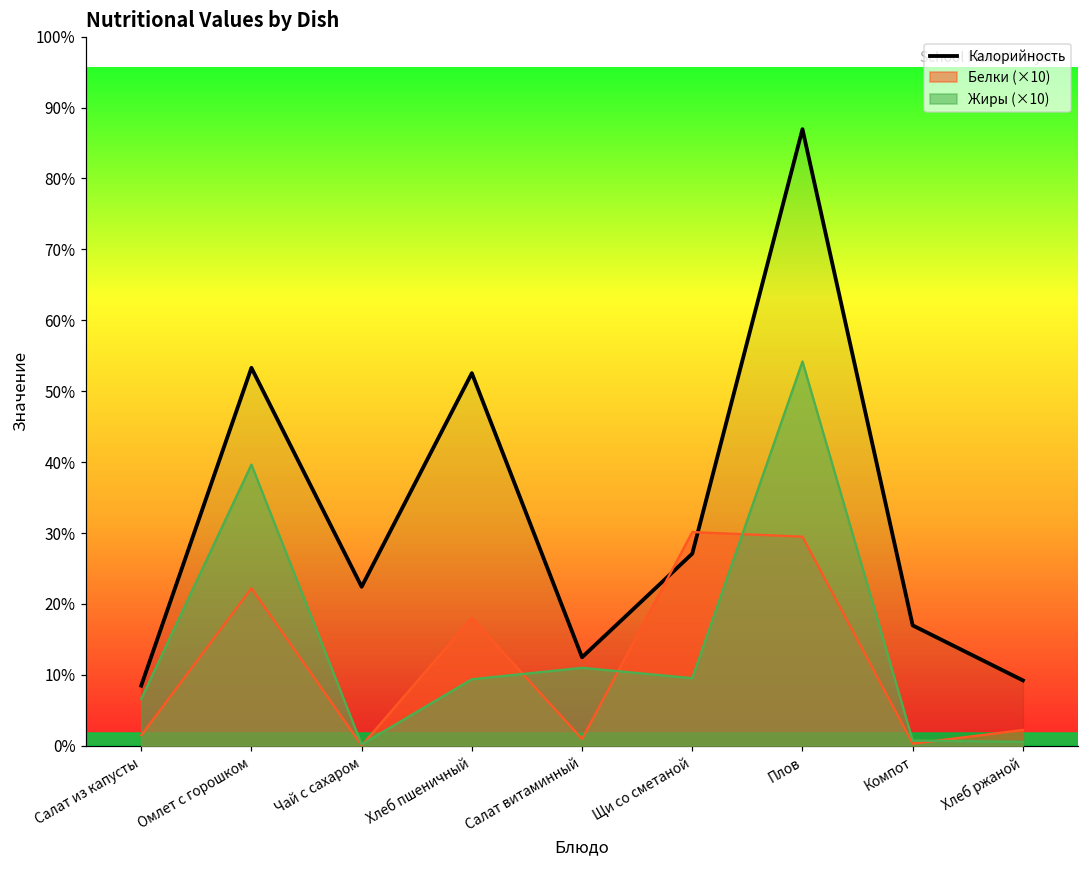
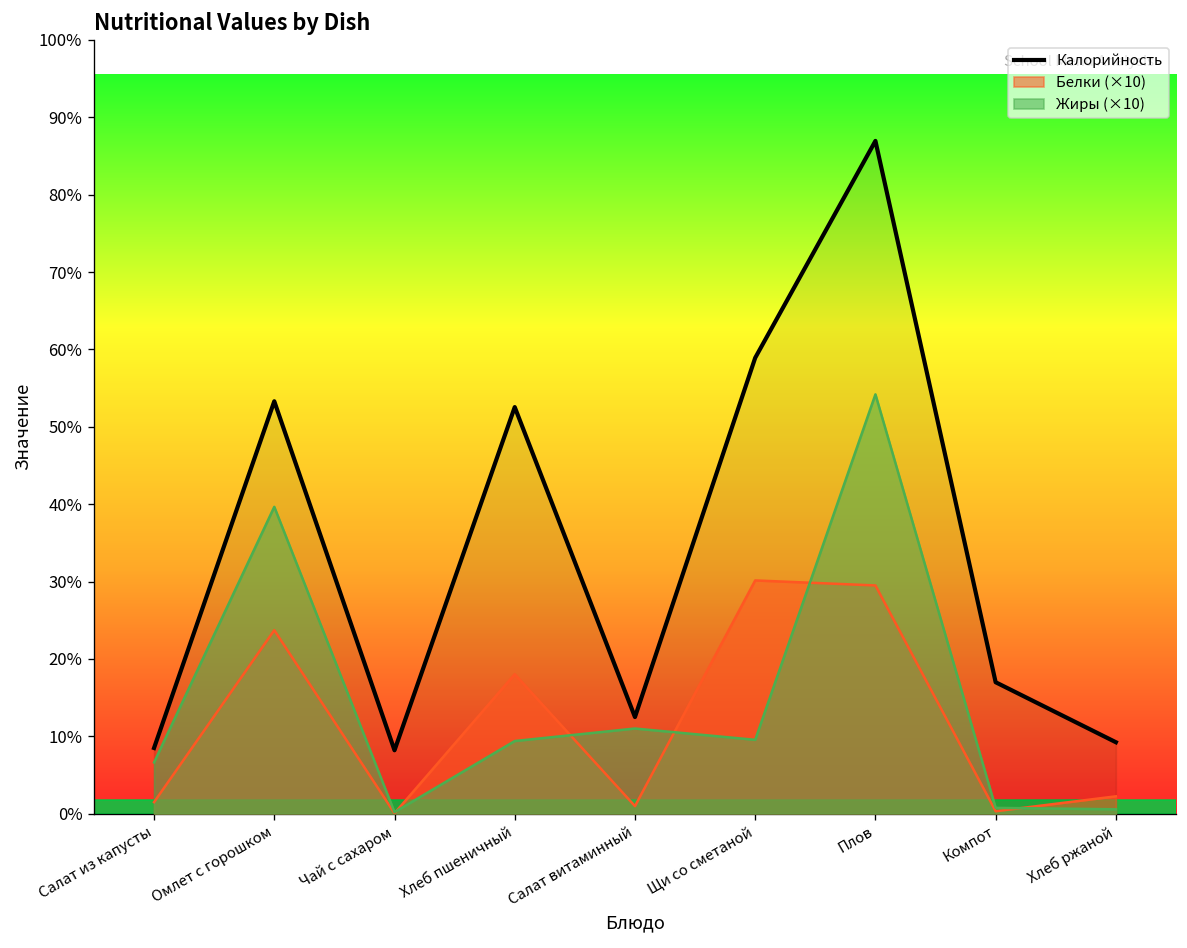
Белки (×10), Омлет с горошком: 22% -> 24%
Калорийность, Чай с сахаром: 22% -> 8%
Калорийность, Щи со сметаной: 27% -> 59%
